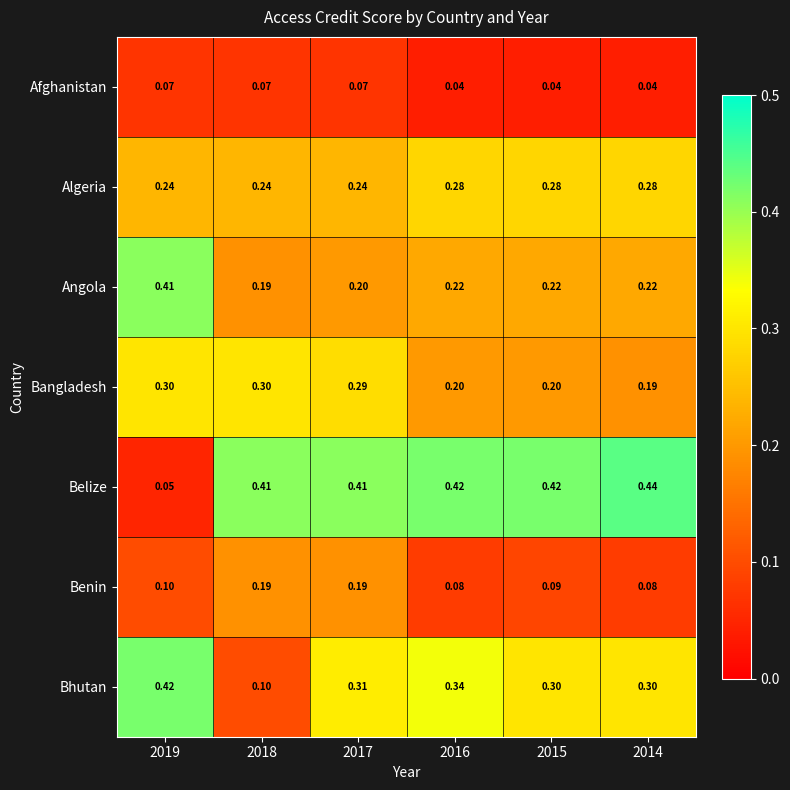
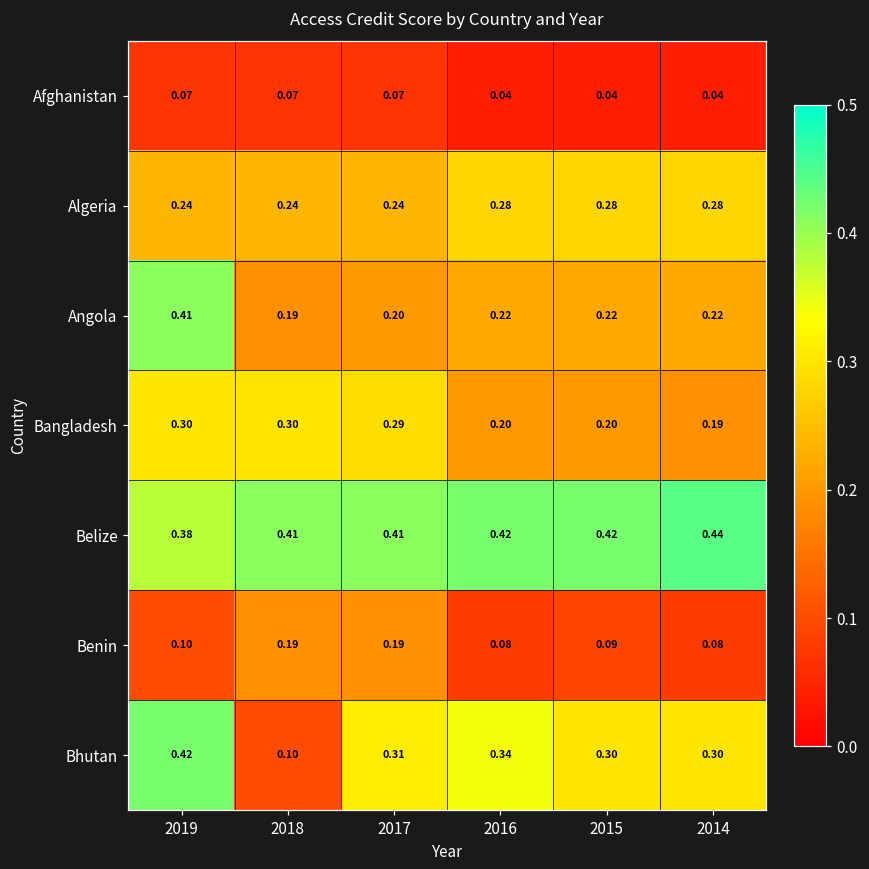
Belize, 2019: 0.05 -> 0.38
